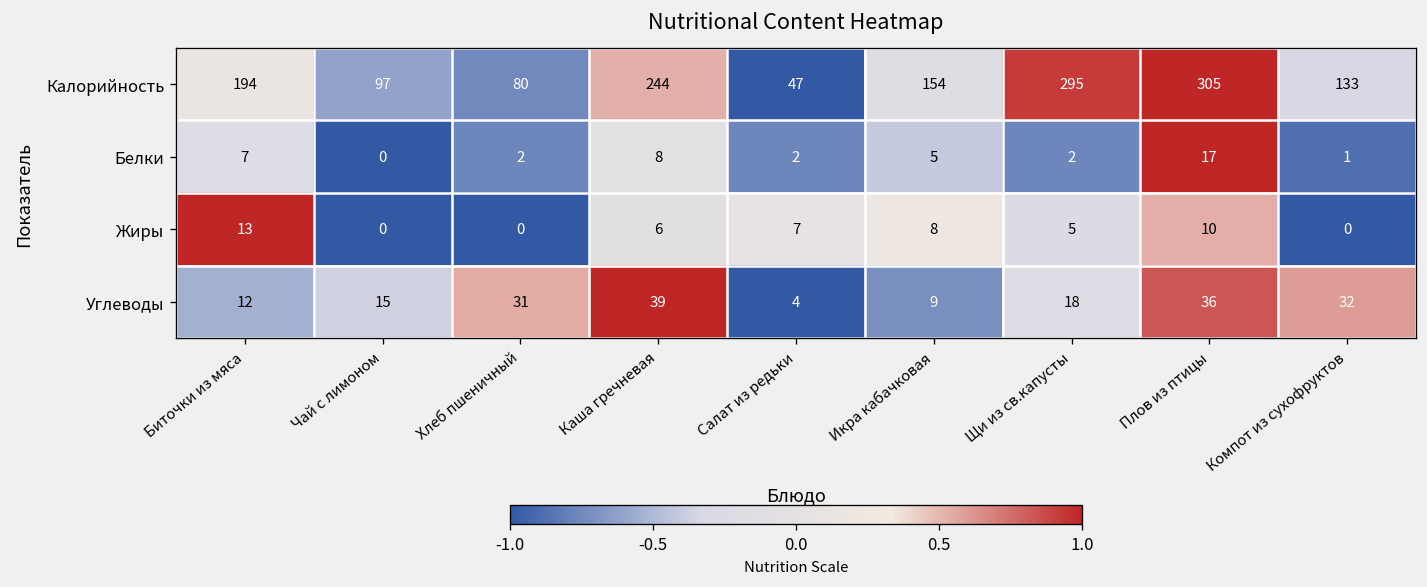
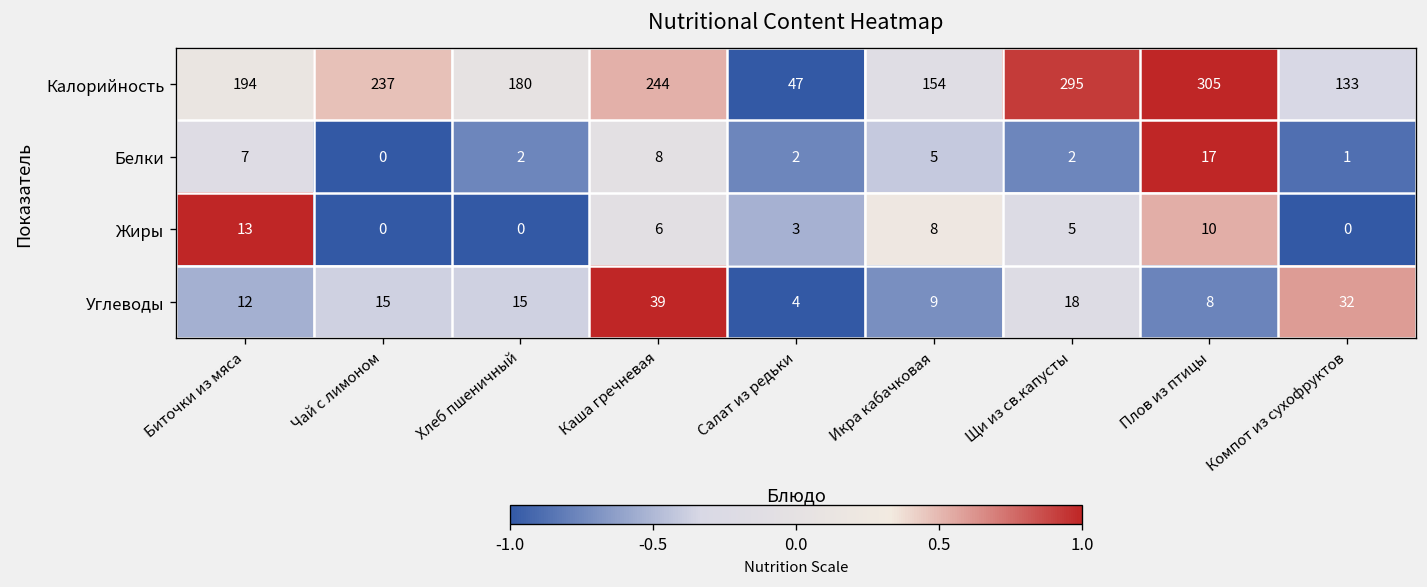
Калорийность, Чай с лимоном: 97 -> 237
Калорийность, Хлеб пшеничный: 80 -> 180
Жиры, Салат из редьки: 7 -> 3
Углеводы, Хлеб пшеничный: 31 -> 15
Углеводы, Плов из птицы: 36 -> 8
